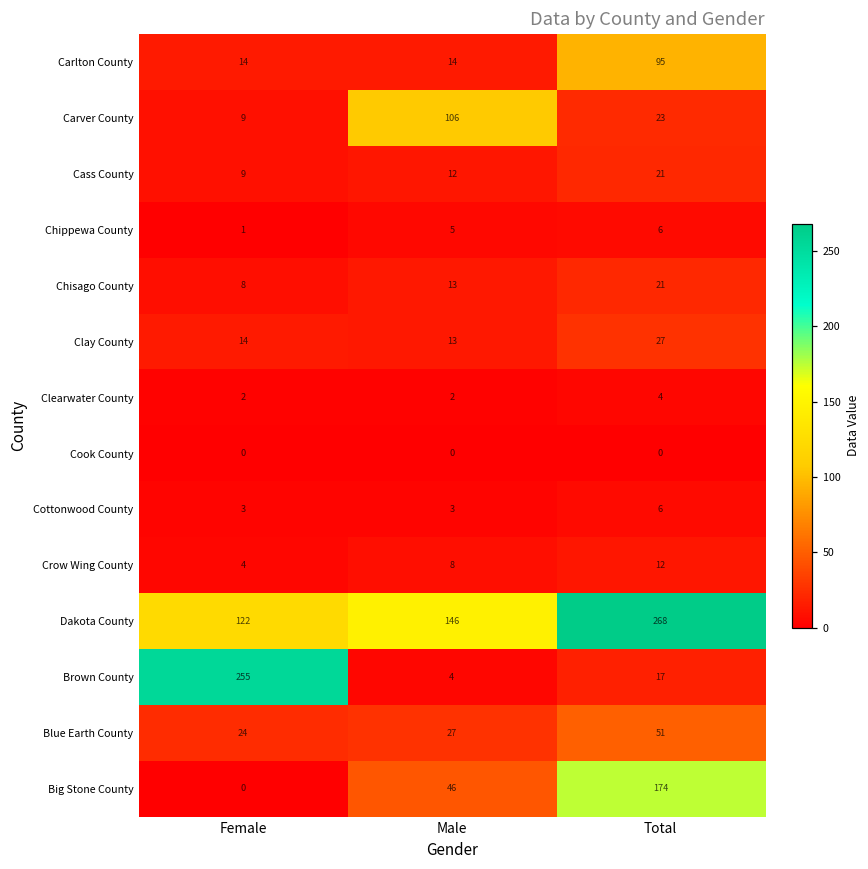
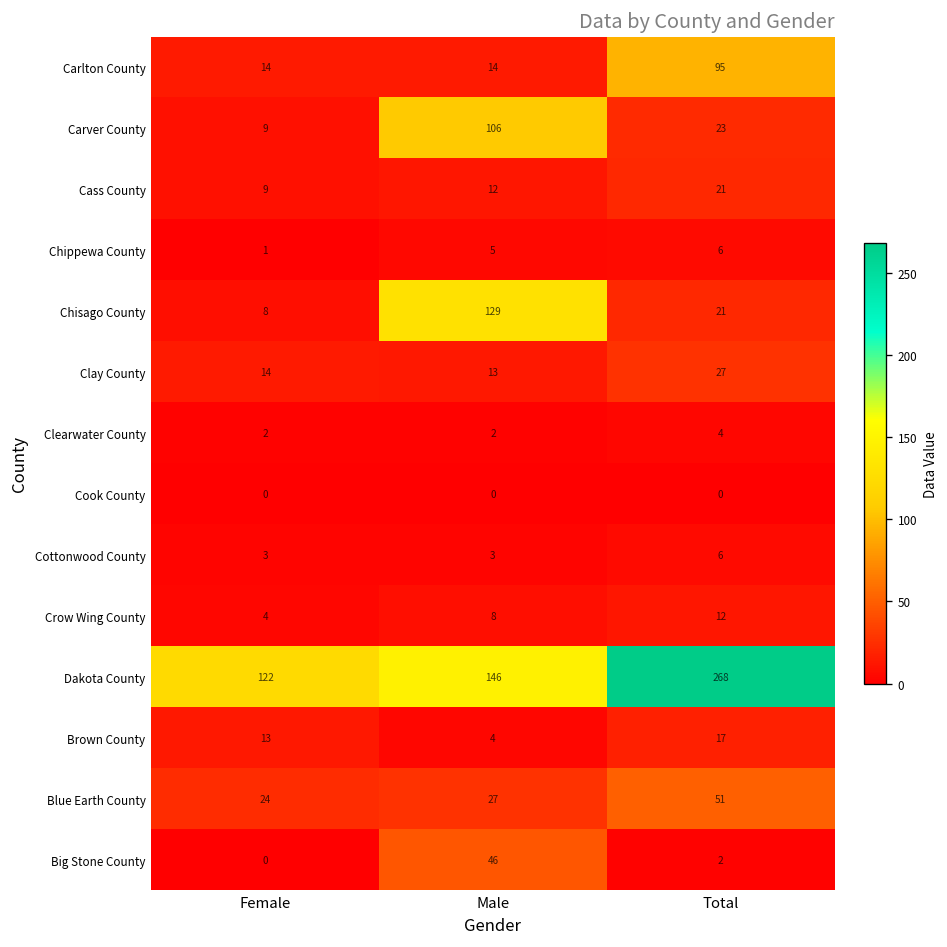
Chisago County, Male: 13 -> 129
Brown County, Female: 255 -> 13
Big Stone County, Total: 174 -> 2
